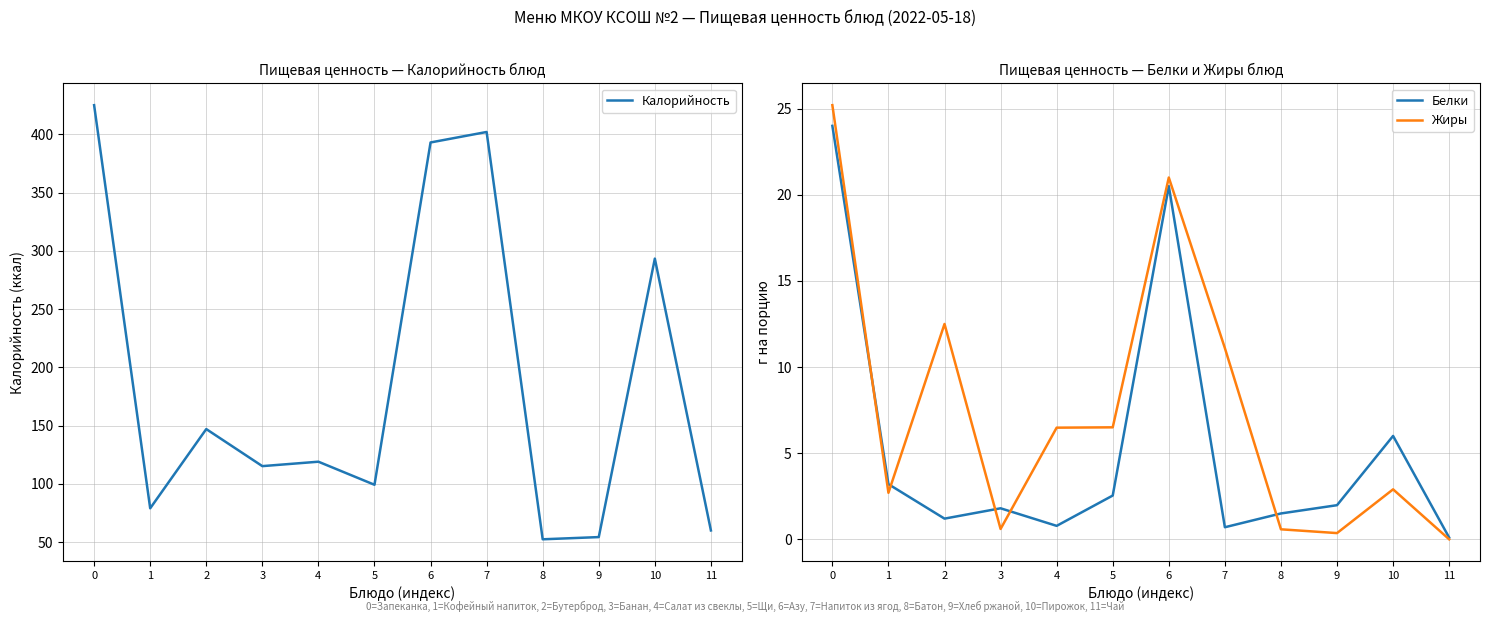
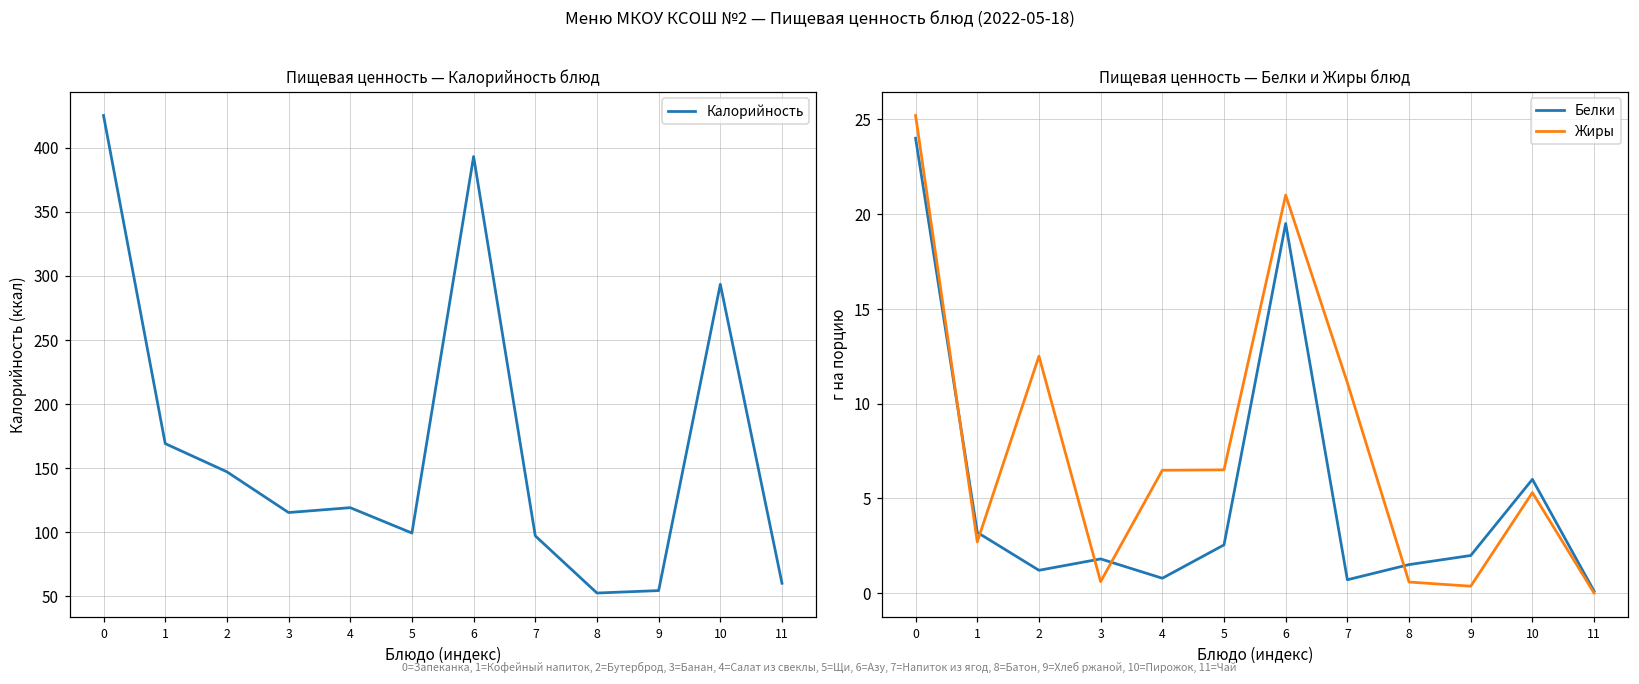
Пищевая ценность — Калорийность блюд, 1: 79 -> 169
Пищевая ценность — Калорийность блюд, 7: 402 -> 97
Пищевая ценность — Белки и Жиры блюд, Белки, 6: 20.5 -> 19.5
Пищевая ценность — Белки и Жиры блюд, Жиры, 10: 2.9 -> 5.3
